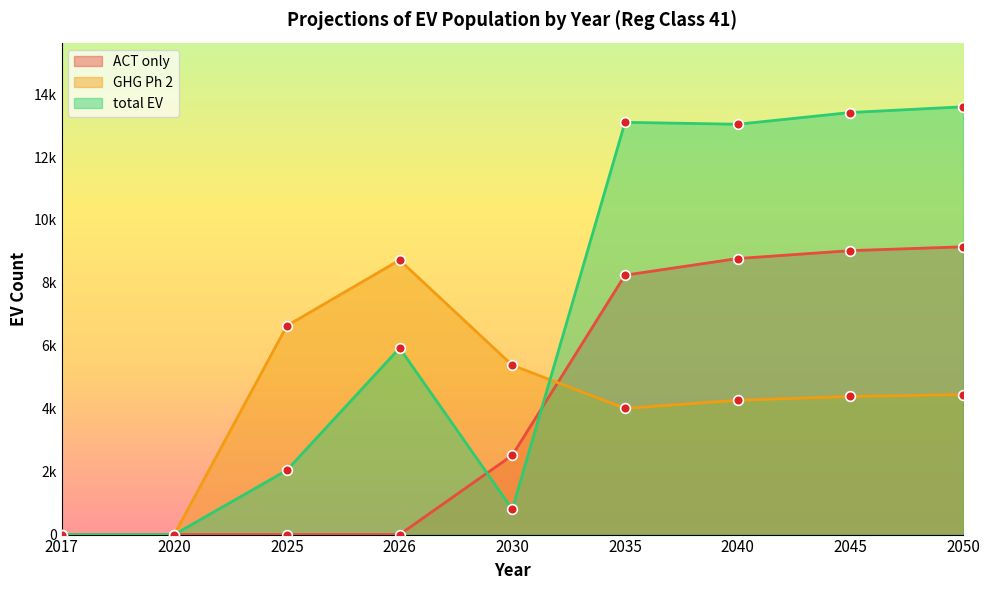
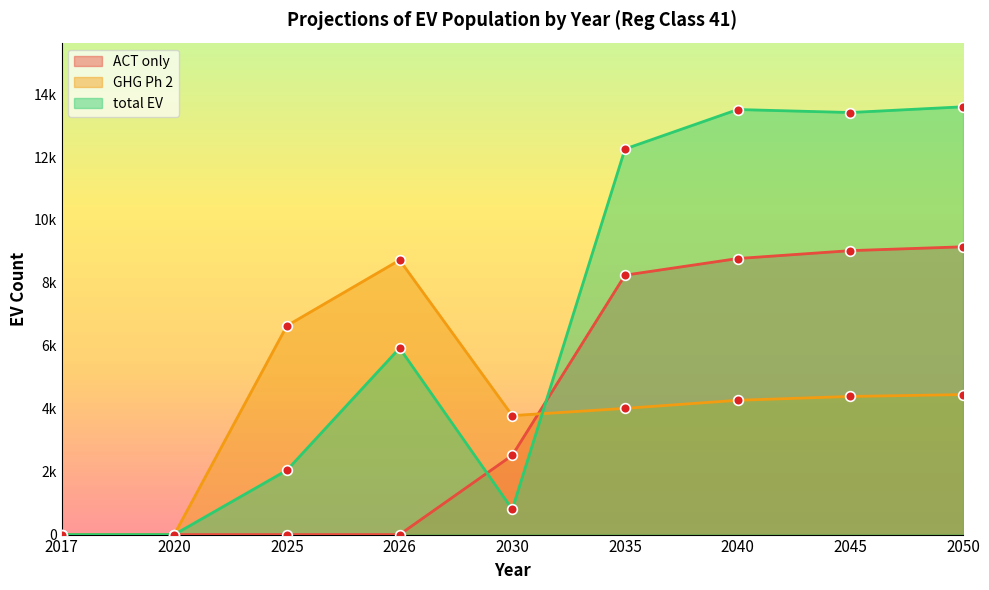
GHG Ph 2, 2030: 5400 -> 3800
total EV, 2035: 13100 -> 12300
total EV, 2040: 13000 -> 13500
